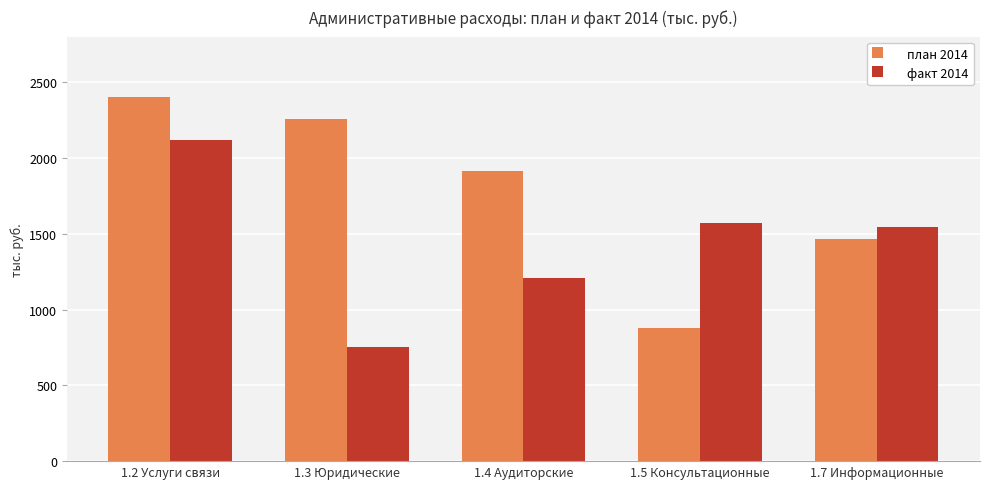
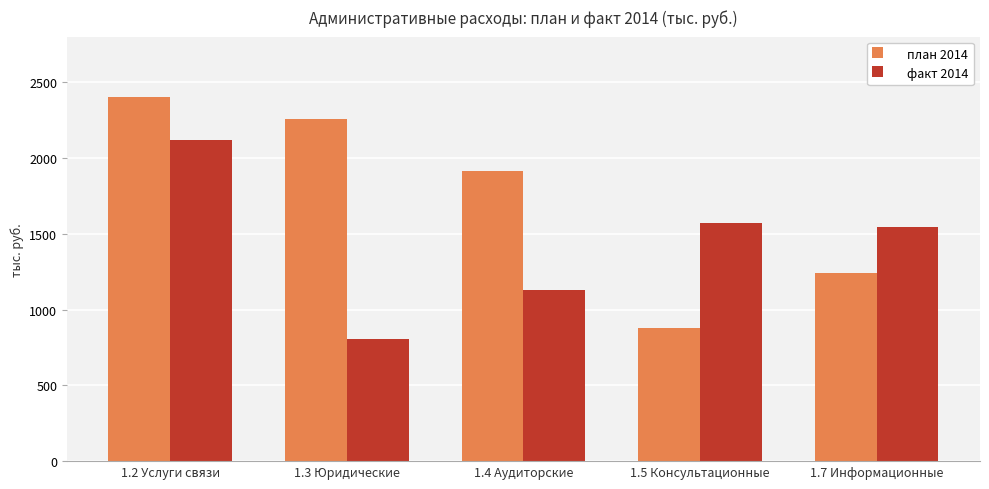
факт 2014, 1.3 Юридические: 750 -> 810
факт 2014, 1.4 Аудиторские: 1210 -> 1130
план 2014, 1.7 Информационные: 1470 -> 1240
